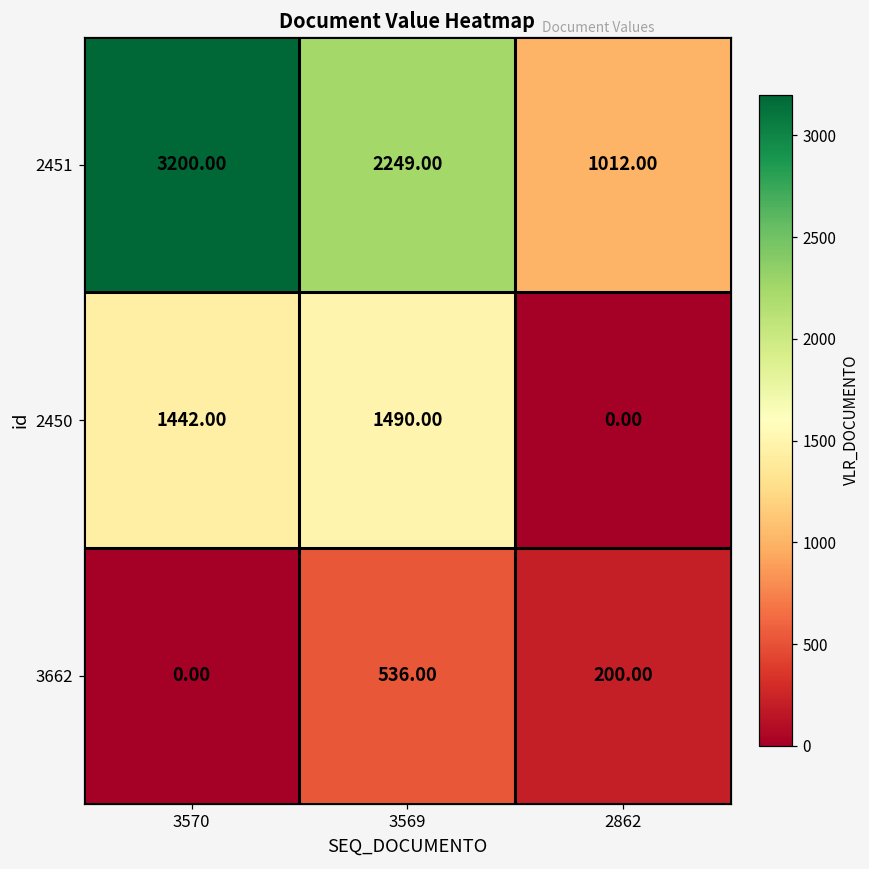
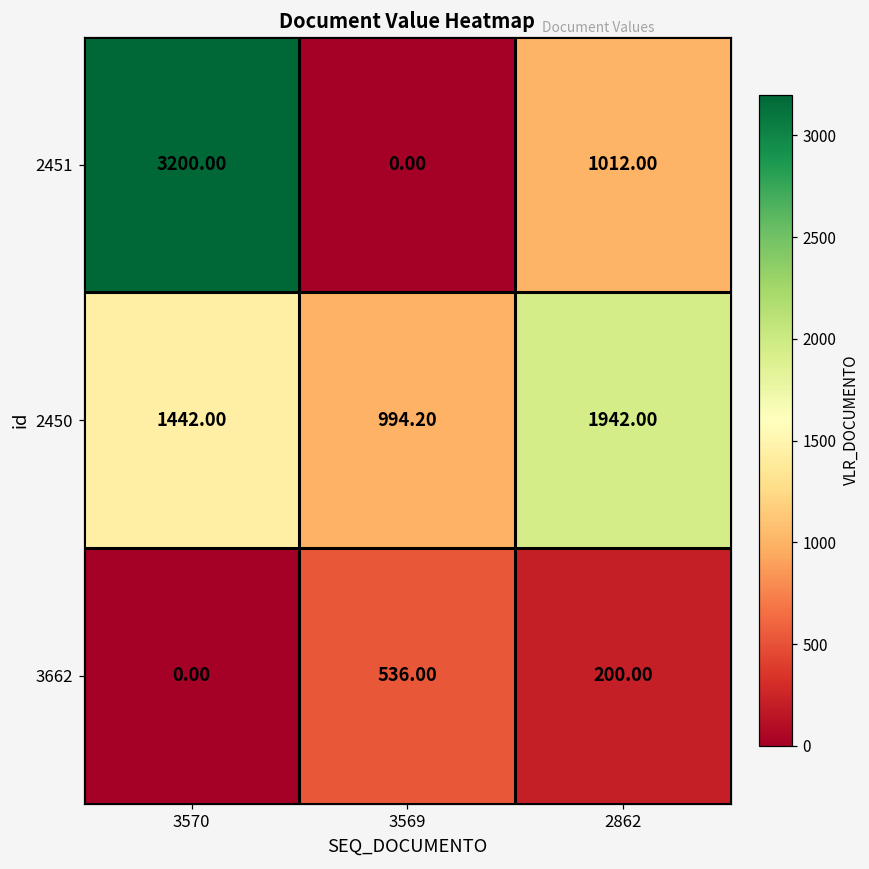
2451, 3569: 2249.00 -> 0.00
2450, 3569: 1490.00 -> 994.20
2450, 2862: 0.00 -> 1942.00
